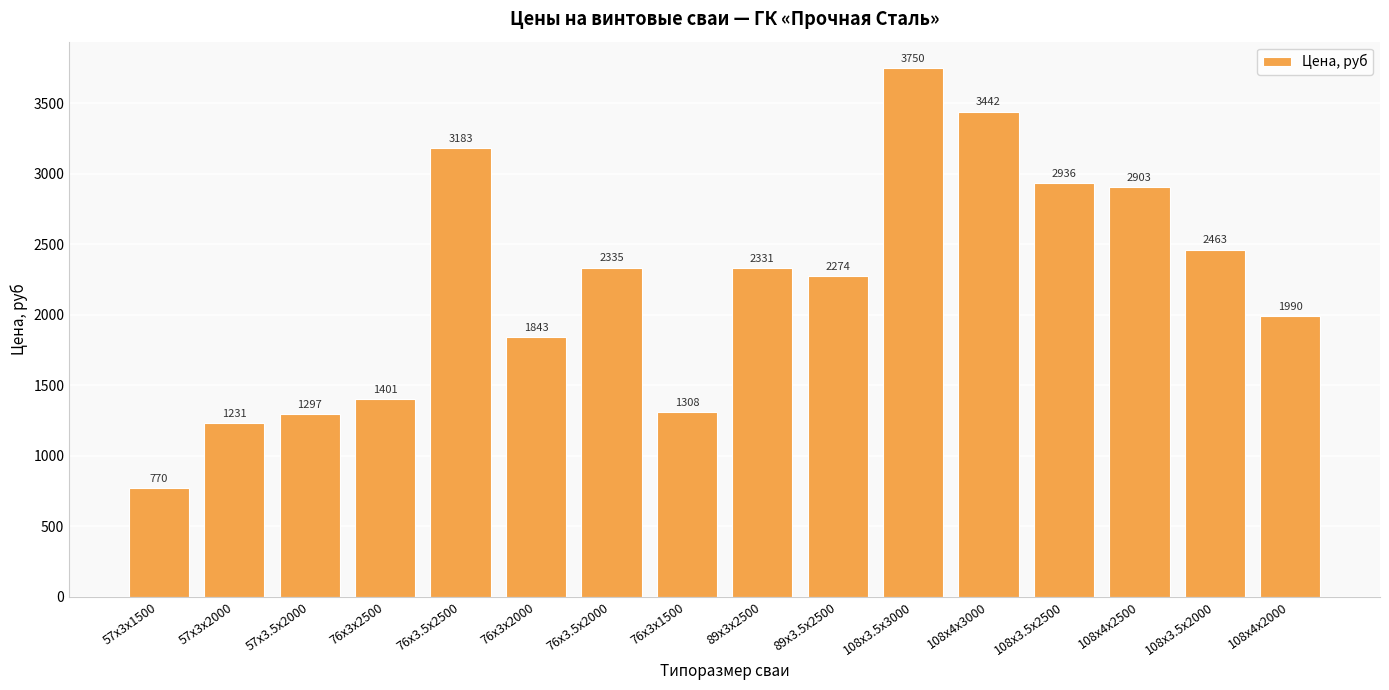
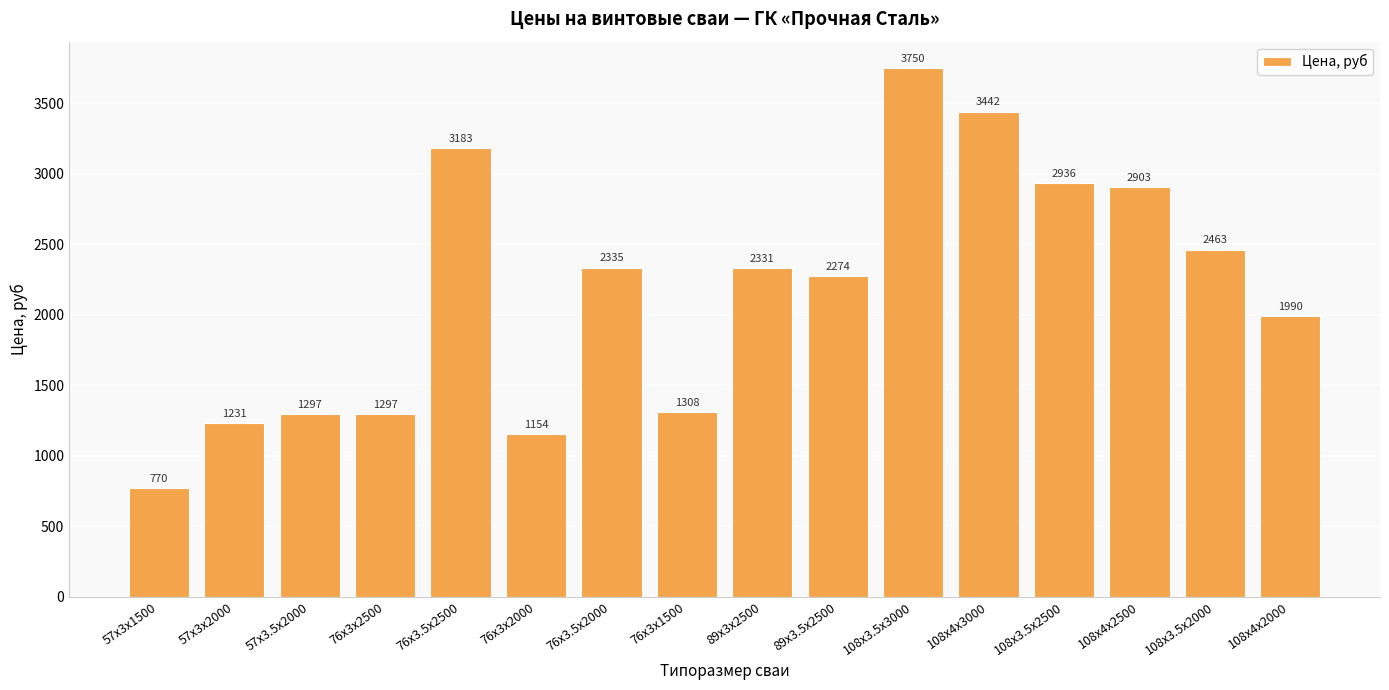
76x3х2500: 1401 -> 1297
76x3х2000: 1843 -> 1154
